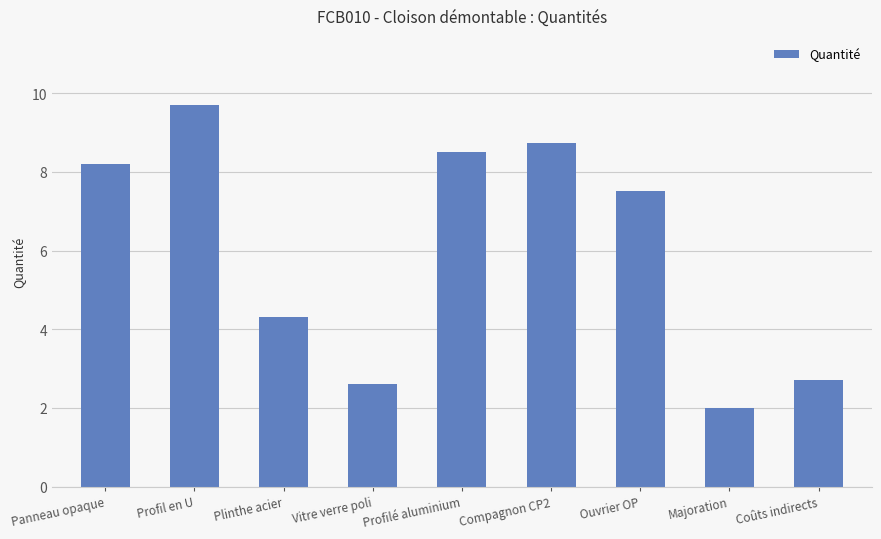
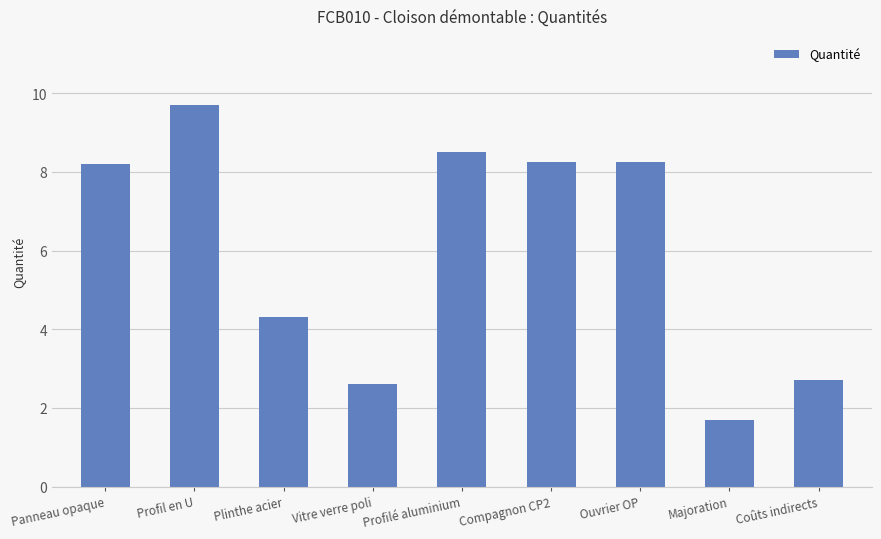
Compagnon CP2: 8.7 -> 8.2
Ouvrier OP: 7.5 -> 8.2
Majoration: 2.0 -> 1.7
